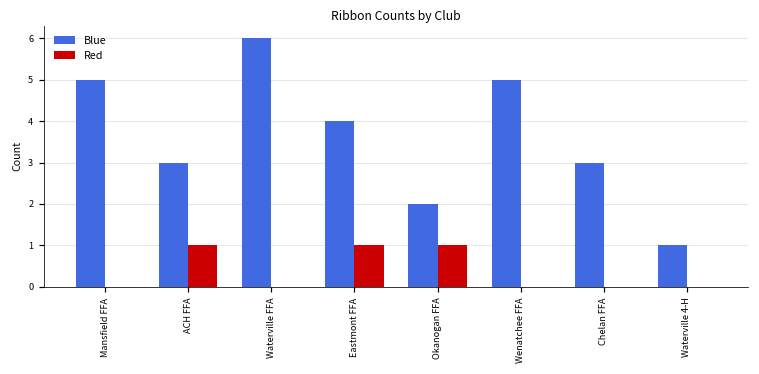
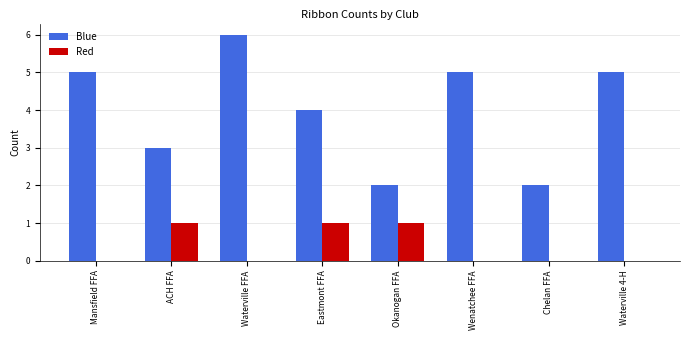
Blue, Chelan FFA: 3 -> 2
Blue, Waterville 4-H: 1 -> 5
